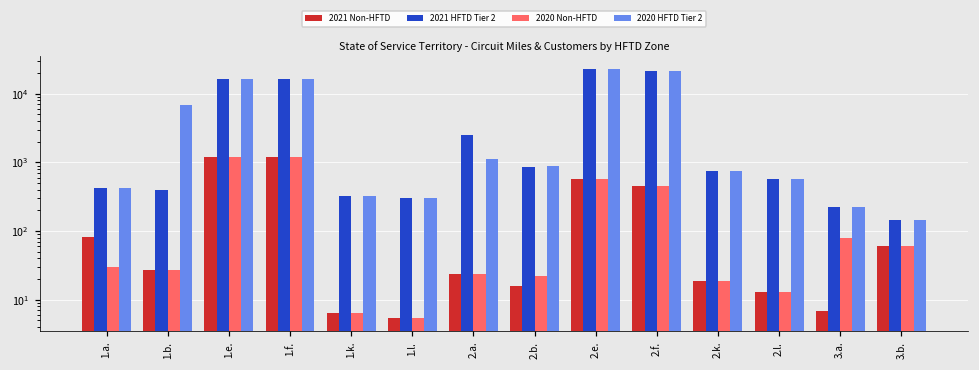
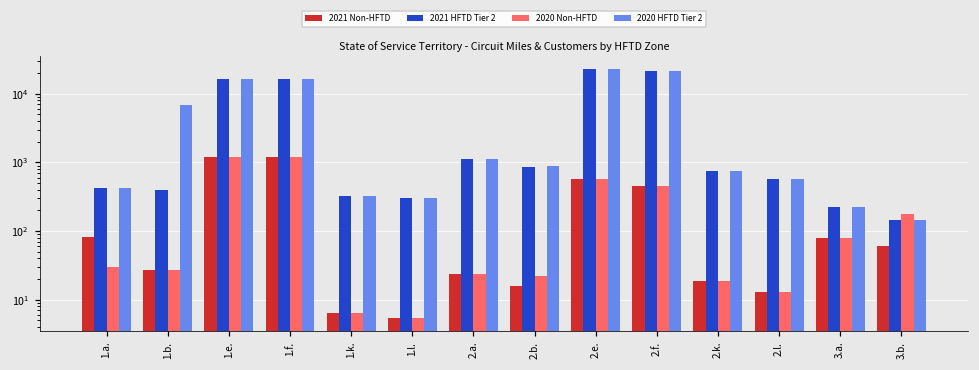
2021 HFTD Tier 2, 2.a.: 2500 -> 1100
2021 Non-HFTD, 3.a.: 7 -> 80
2020 Non-HFTD, 3.b.: 60 -> 170
